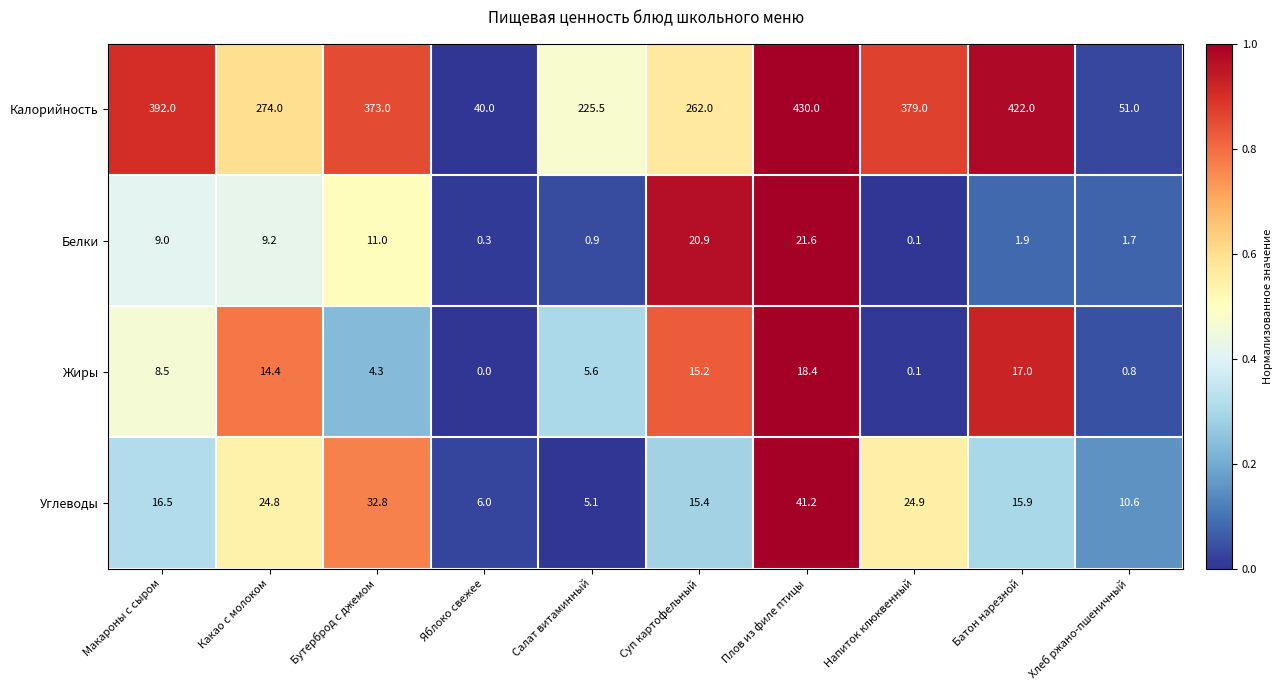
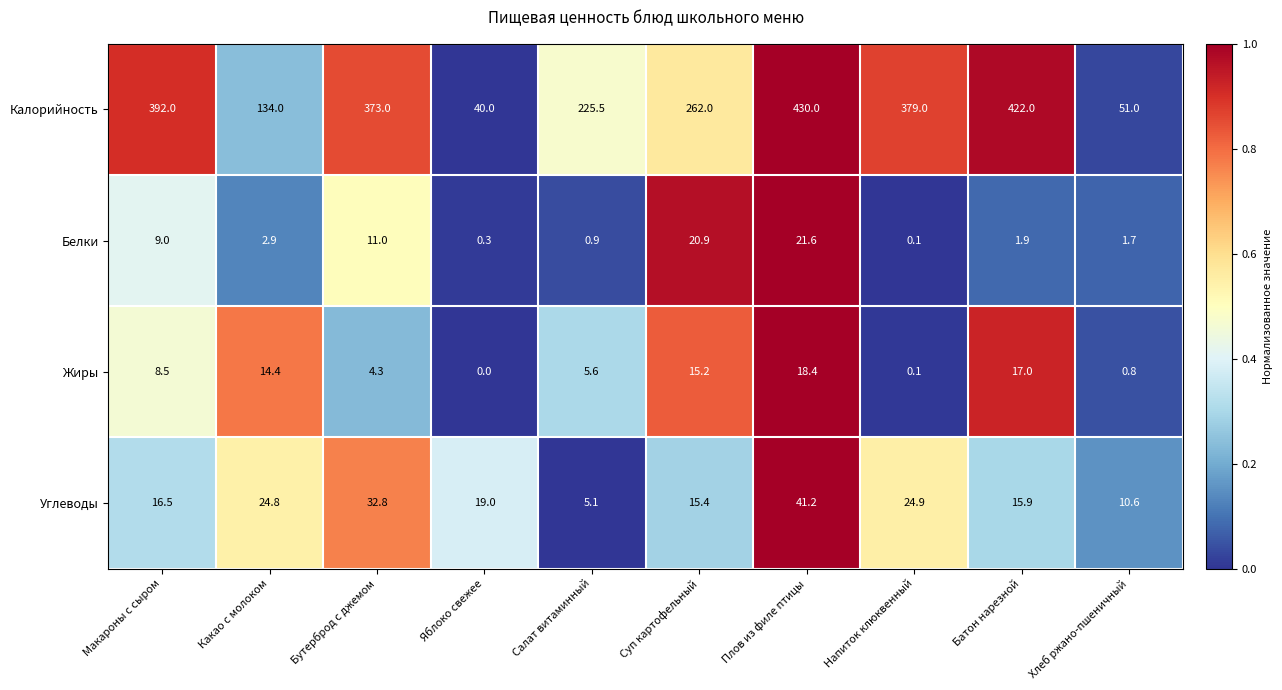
Калорийность, Какао с молоком: 274.0 -> 134.0
Белки, Какао с молоком: 9.2 -> 2.9
Углеводы, Яблоко свежее: 6.0 -> 19.0
